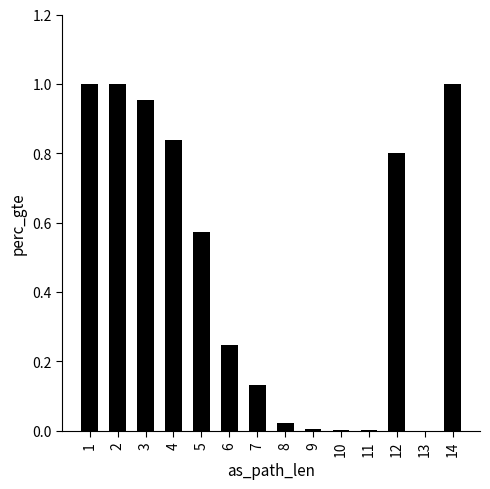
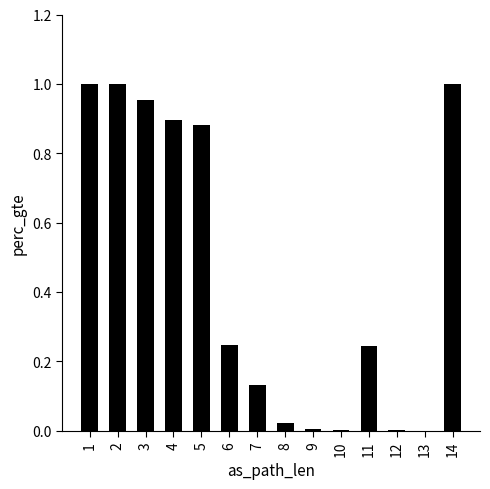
4: 0.84 -> 0.90
5: 0.57 -> 0.88
11: 0.00 -> 0.24
12: 0.80 -> 0.00
